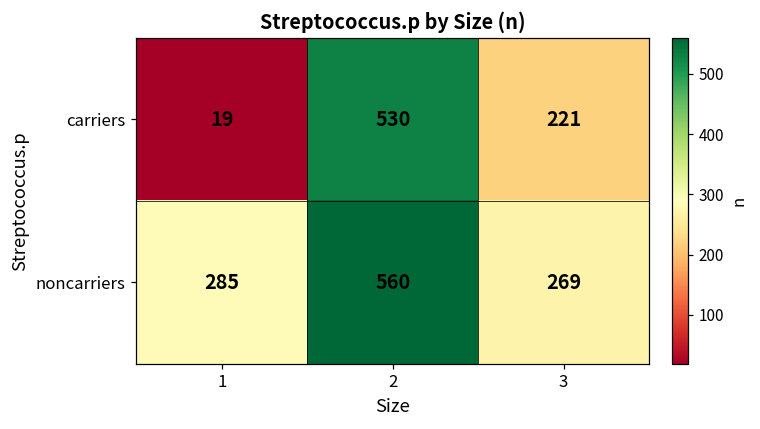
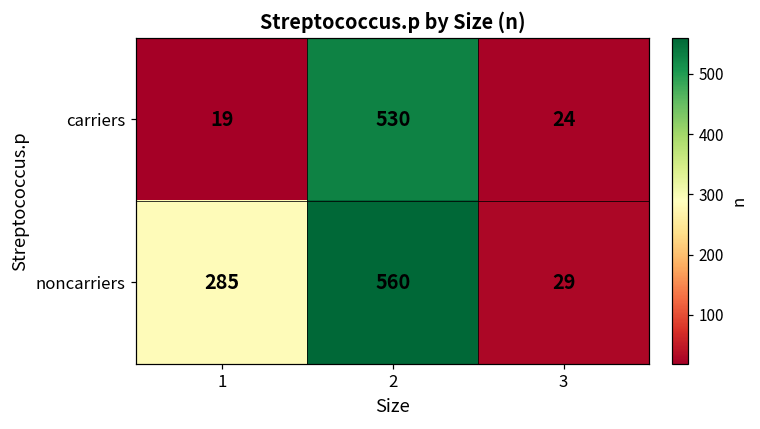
carriers, 3: 221 -> 24
noncarriers, 3: 269 -> 29
